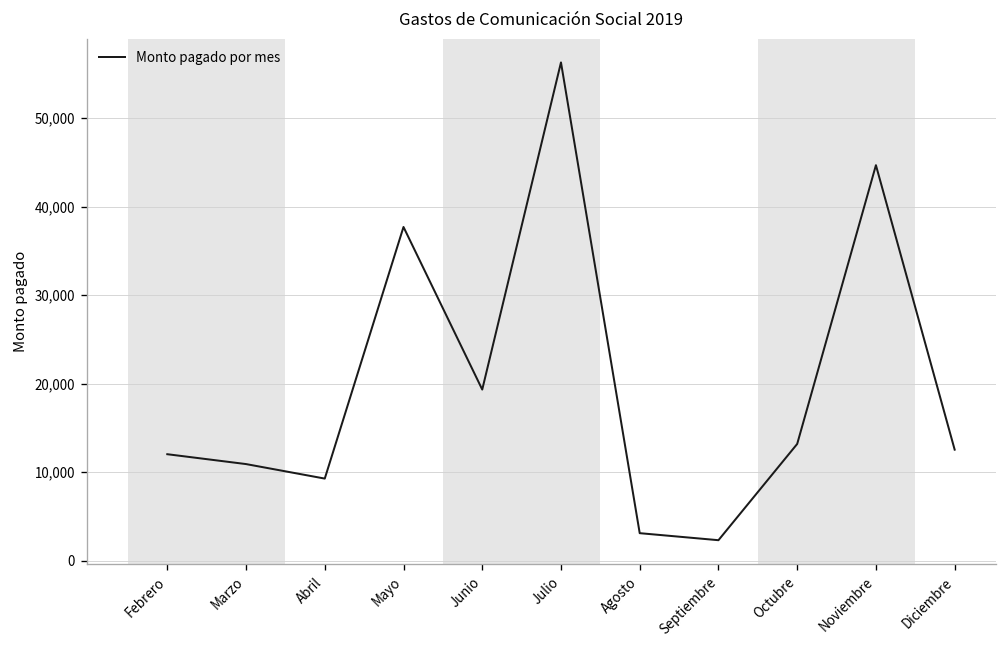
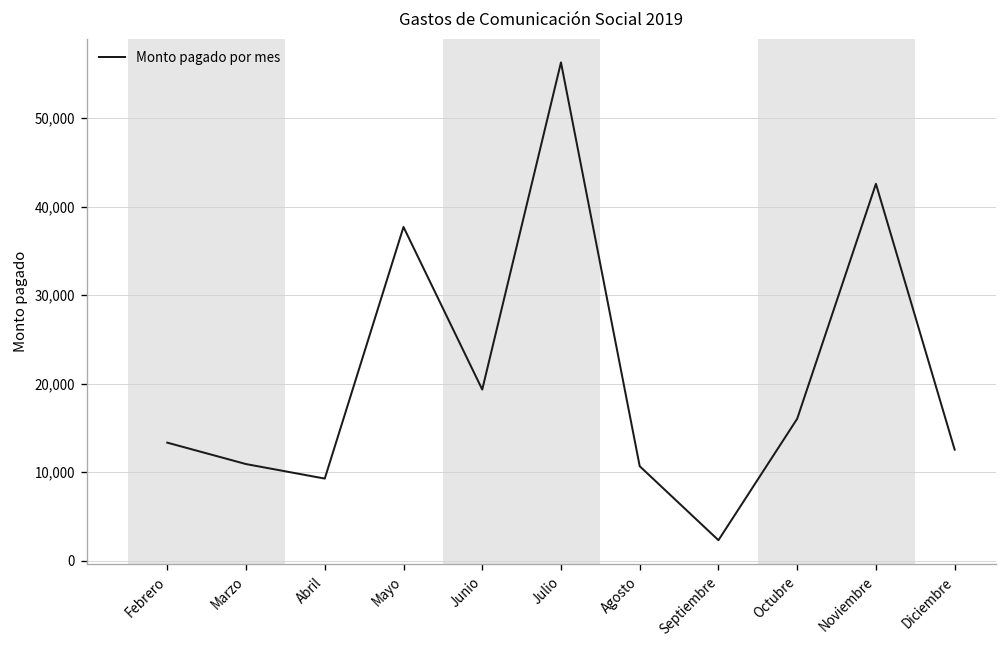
Febrero: 12,000 -> 13,000
Agosto: 3,000 -> 11,000
Octubre: 13,000 -> 16,000
Noviembre: 45,000 -> 43,000
